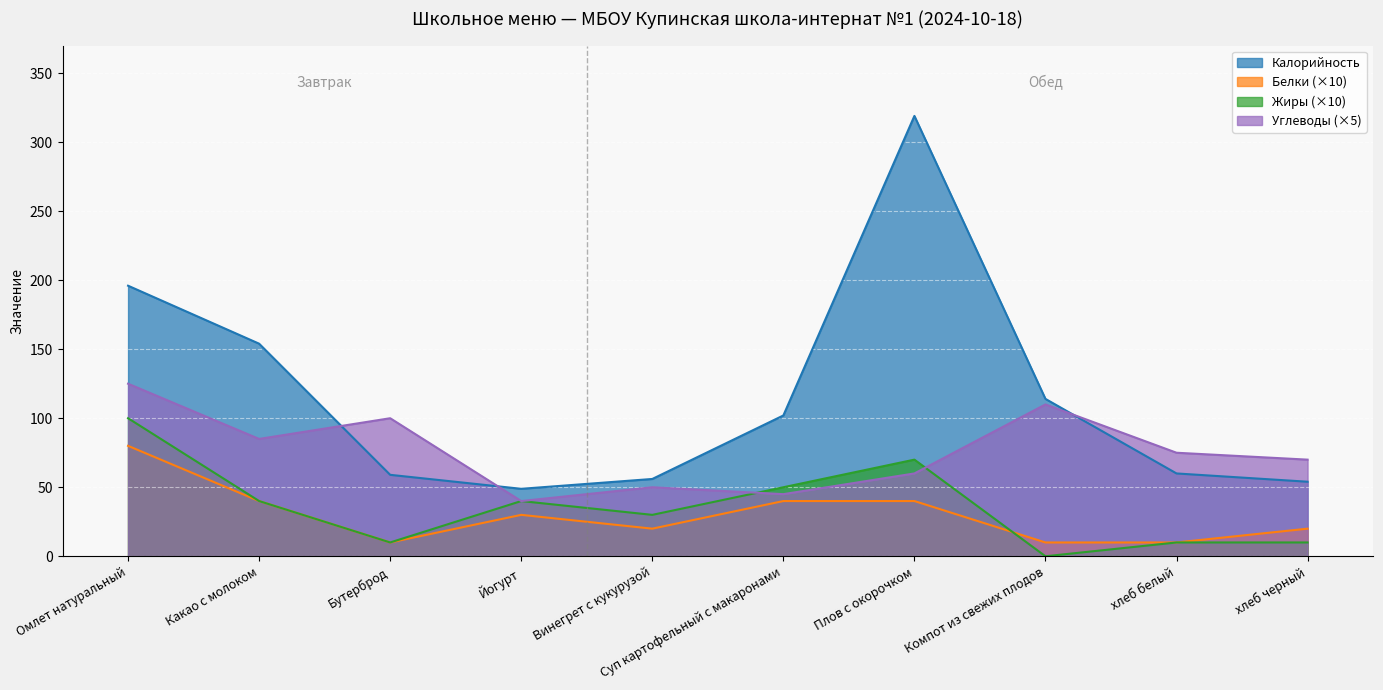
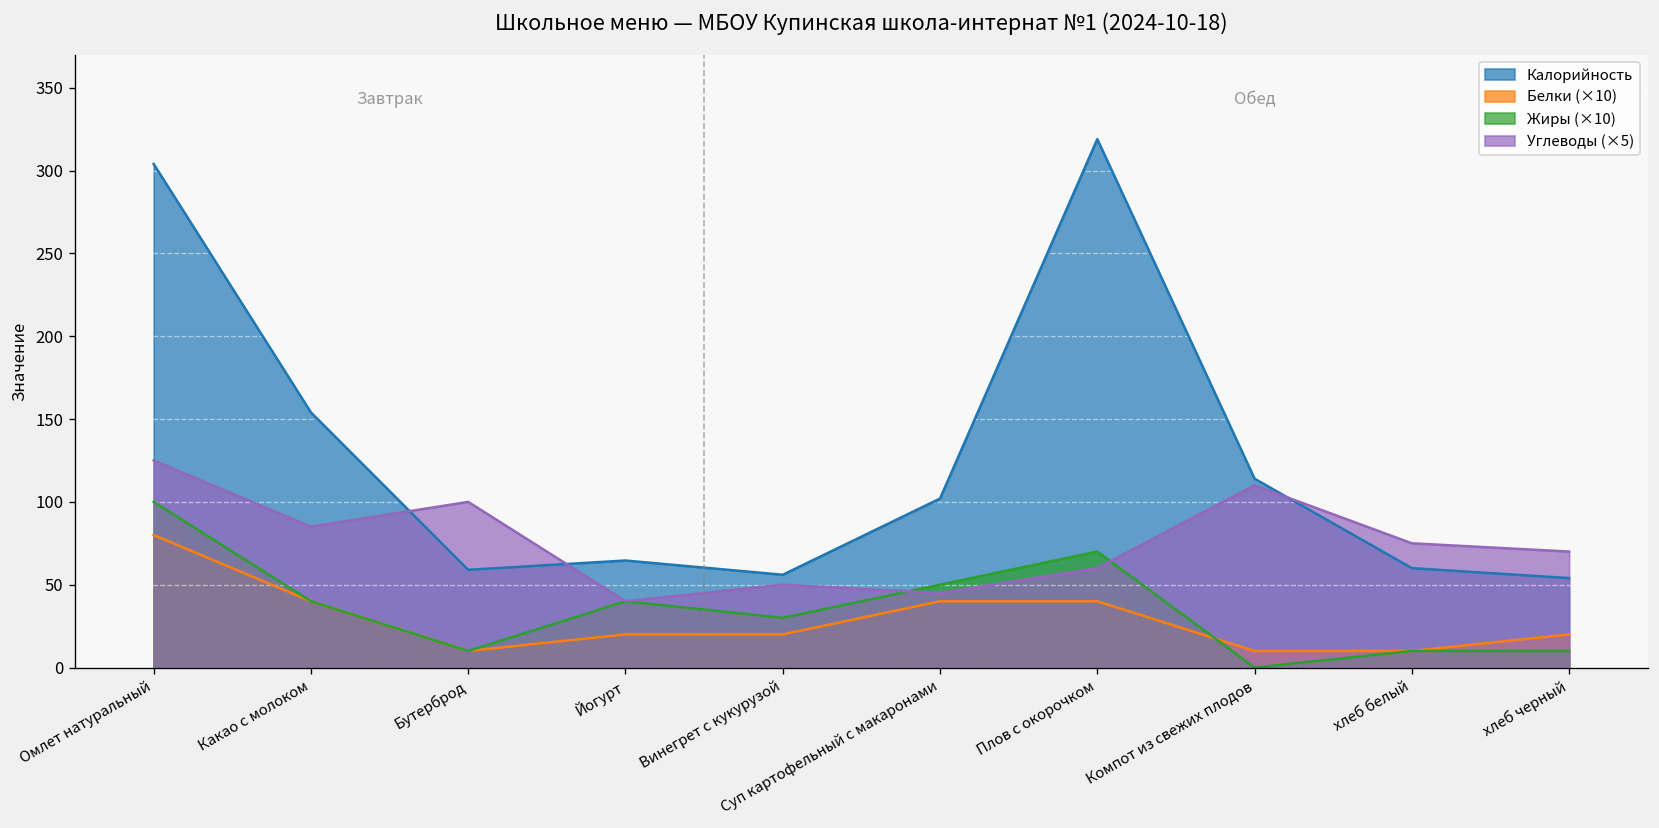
Калорийность, Омлет натуральный: 196 -> 304
Калорийность, Йогурт: 49 -> 65
Белки (×10), Йогурт: 30 -> 20
